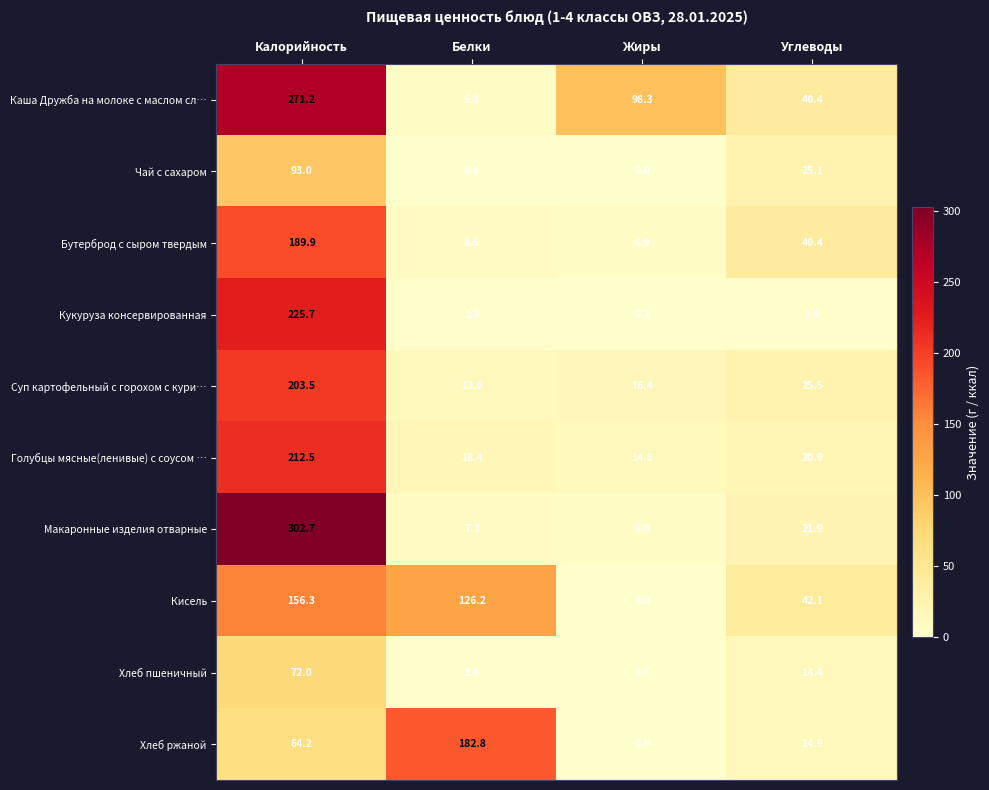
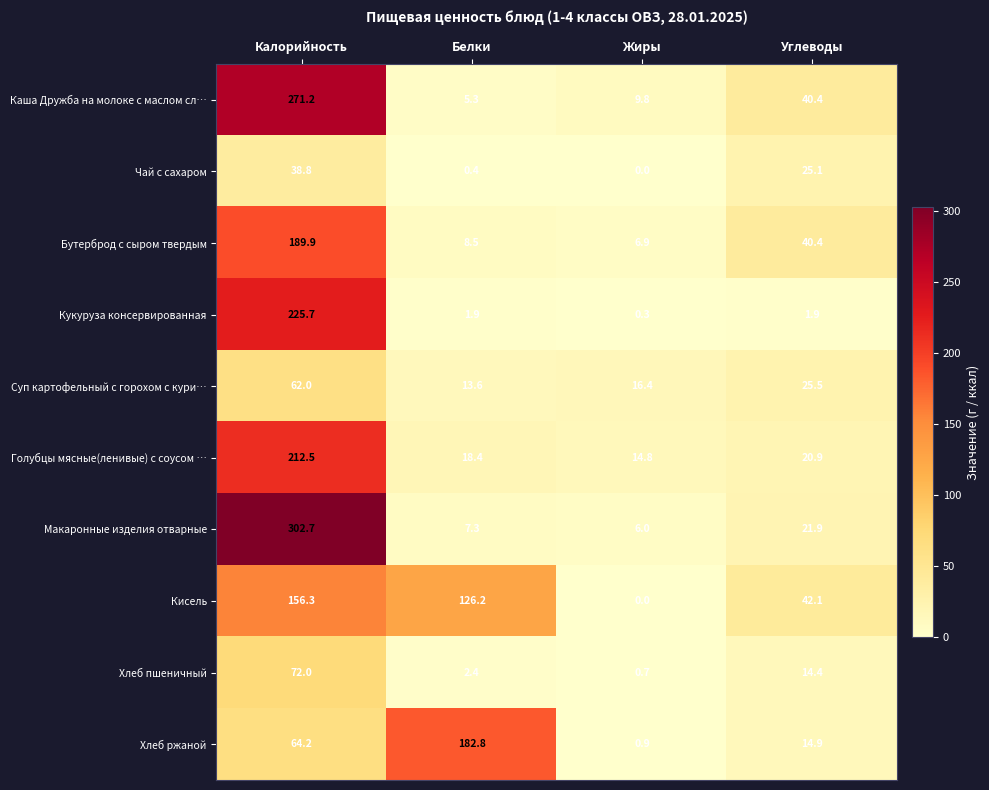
Каша Дружба на молоке с маслом сл…, Жиры: 98.3 -> 9.8
Чай с сахаром, Калорийность: 93.0 -> 38.8
Суп картофельный с горохом с кури…, Калорийность: 203.5 -> 62.0
